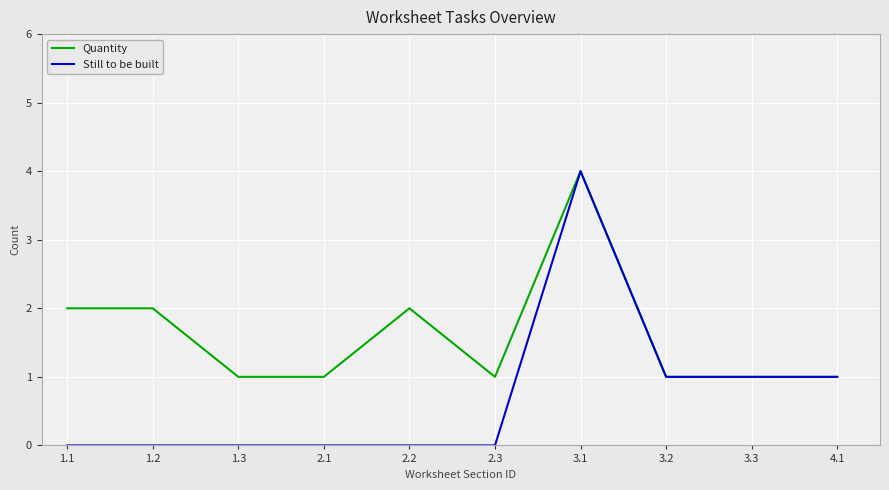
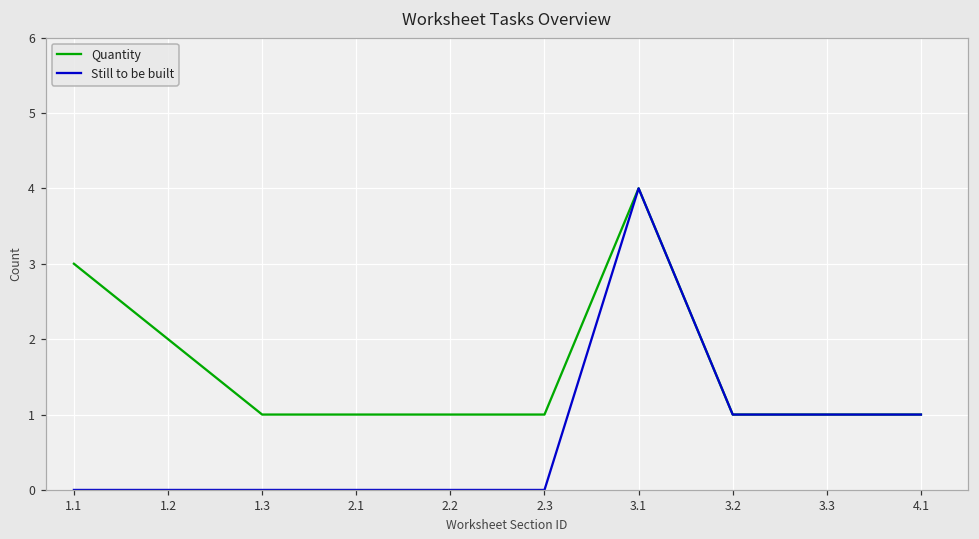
Quantity, 1.1: 2 -> 3
Quantity, 2.2: 2 -> 1
